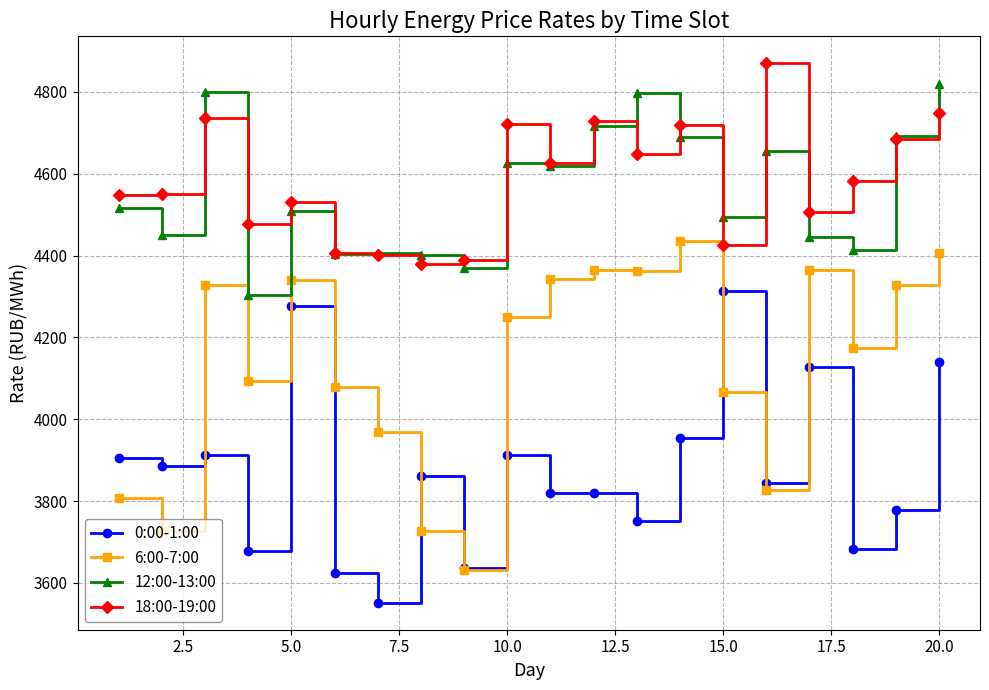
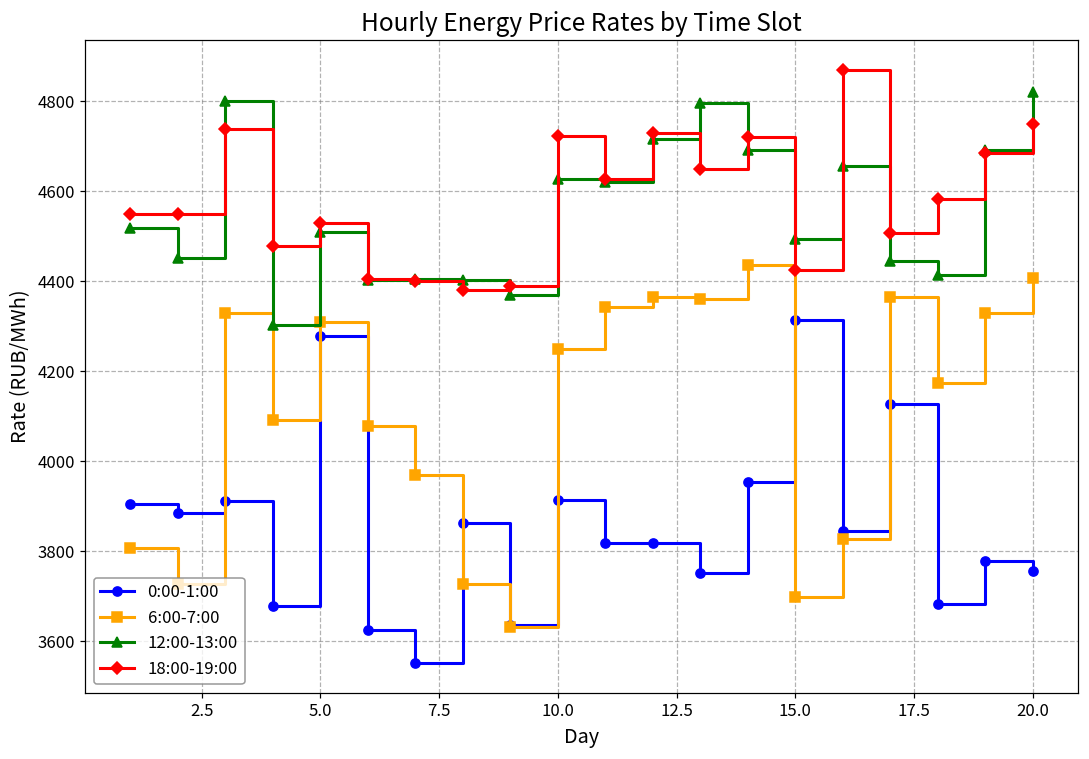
6:00-7:00, 5.0: 4340 -> 4310
6:00-7:00, 15.0: 4070 -> 3700
0:00-1:00, 20.0: 4140 -> 3760
